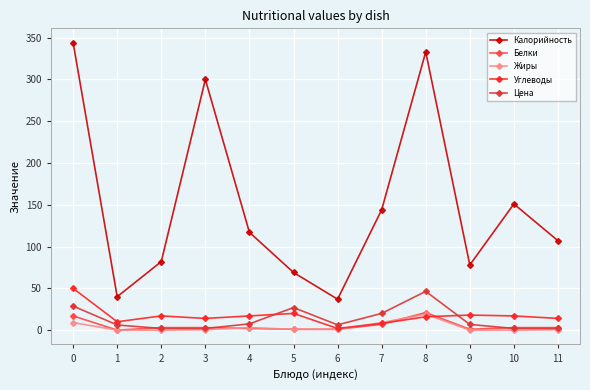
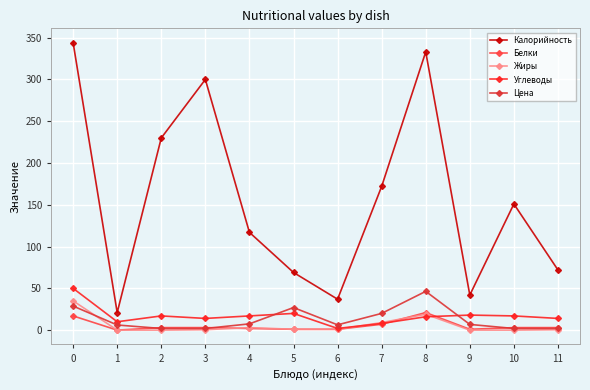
Жиры, 0: 10 -> 40
Калорийность, 1: 40 -> 20
Калорийность, 2: 80 -> 230
Калорийность, 7: 140 -> 170
Калорийность, 9: 80 -> 40
Калорийность, 11: 110 -> 70
